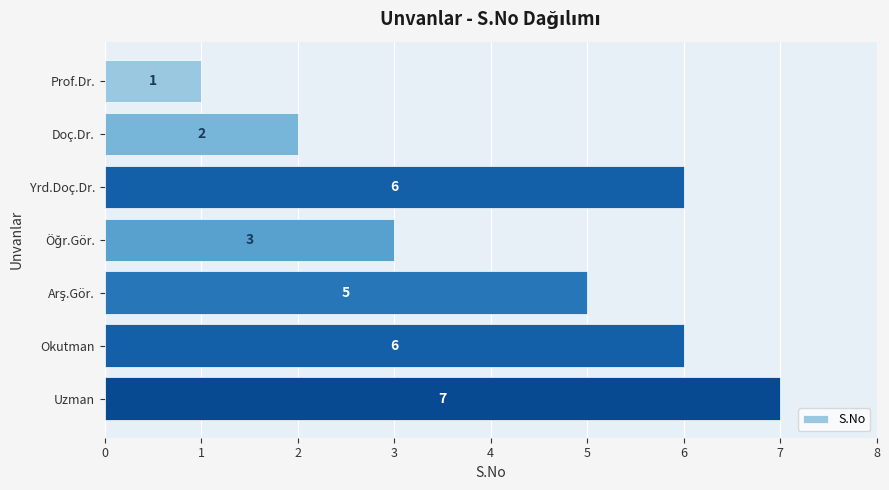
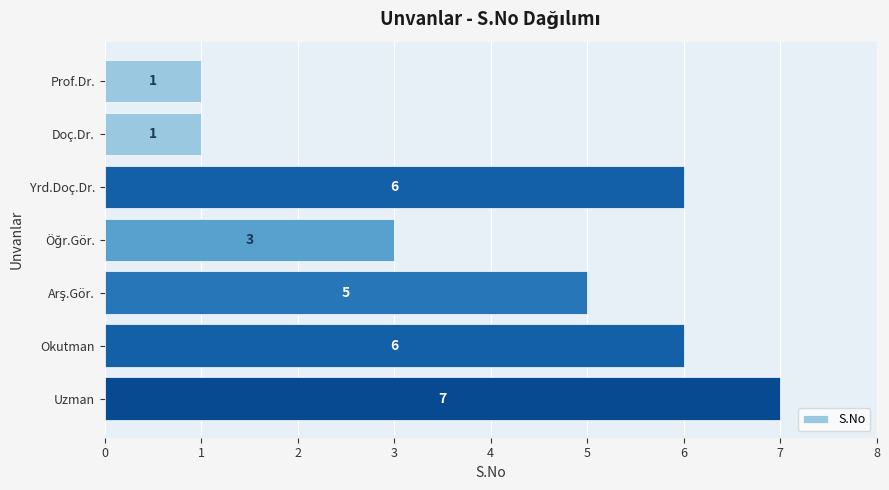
Doç.Dr.: 2 -> 1
